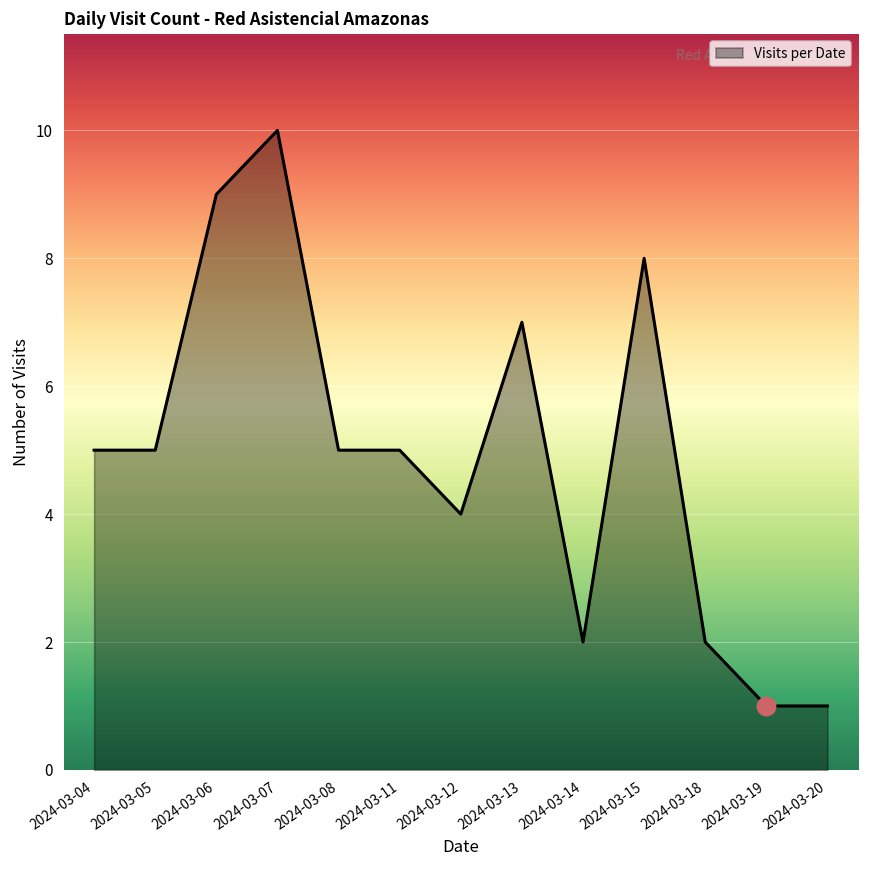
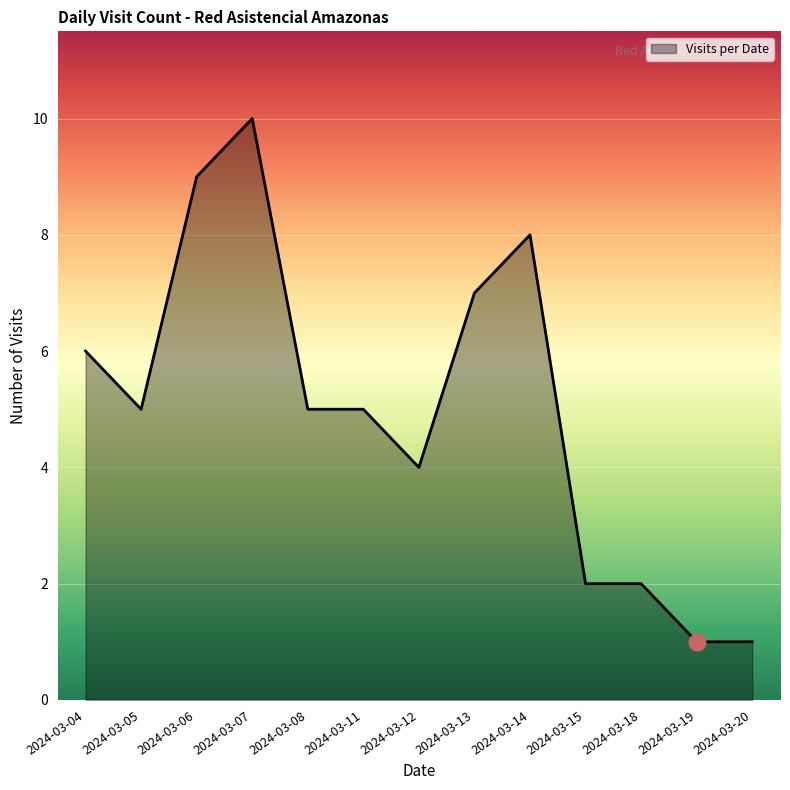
Visits per Date, 2024-03-04: 5 -> 6
Visits per Date, 2024-03-14: 2 -> 8
Visits per Date, 2024-03-15: 8 -> 2
